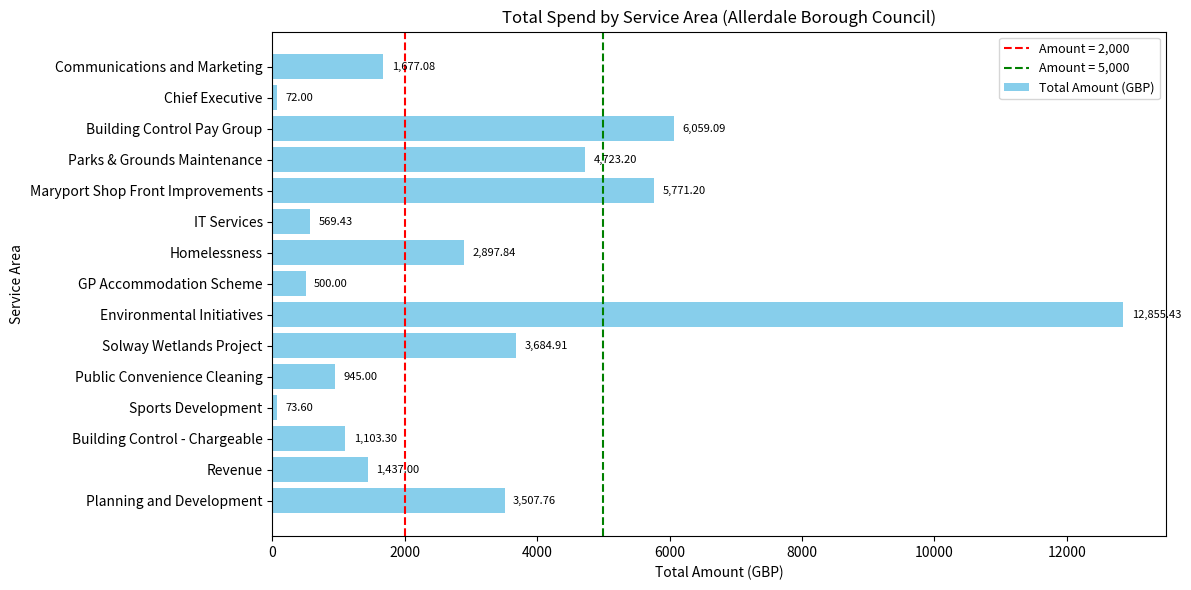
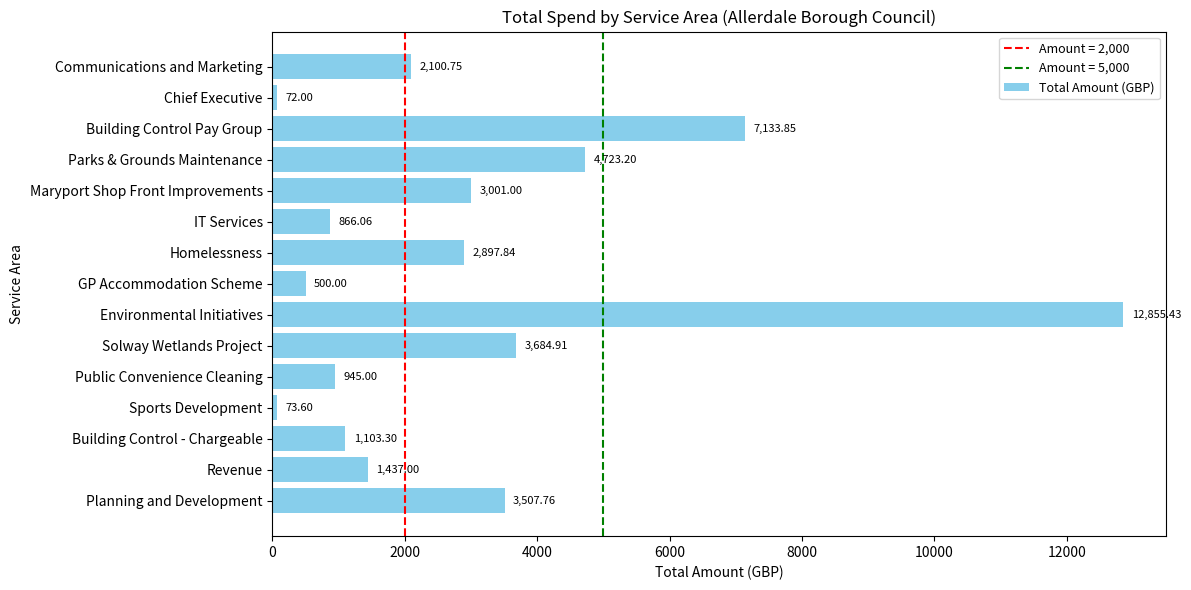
Communications and Marketing: 1,677.08 -> 2,100.75
Building Control Pay Group: 6,059.09 -> 7,133.85
Maryport Shop Front Improvements: 5,771.20 -> 3,001.00
IT Services: 569.43 -> 866.06
